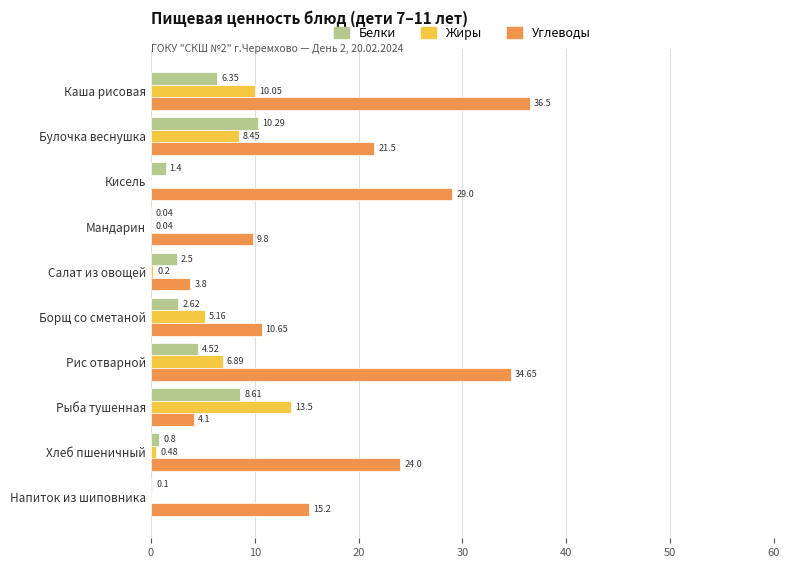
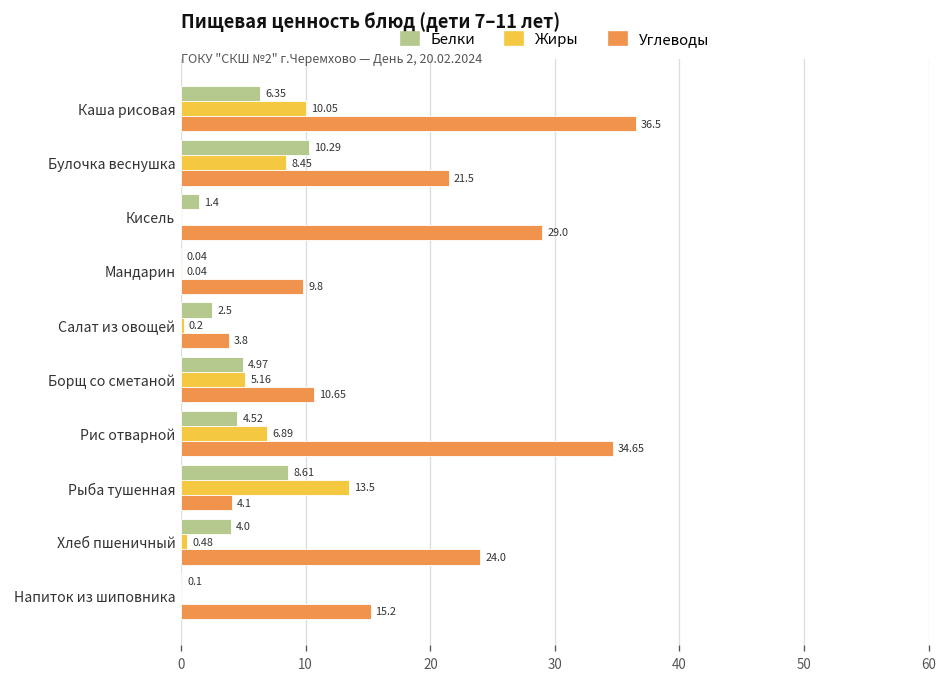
Белки, Борщ со сметаной: 2.62 -> 4.97
Белки, Хлеб пшеничный: 0.8 -> 4.0
